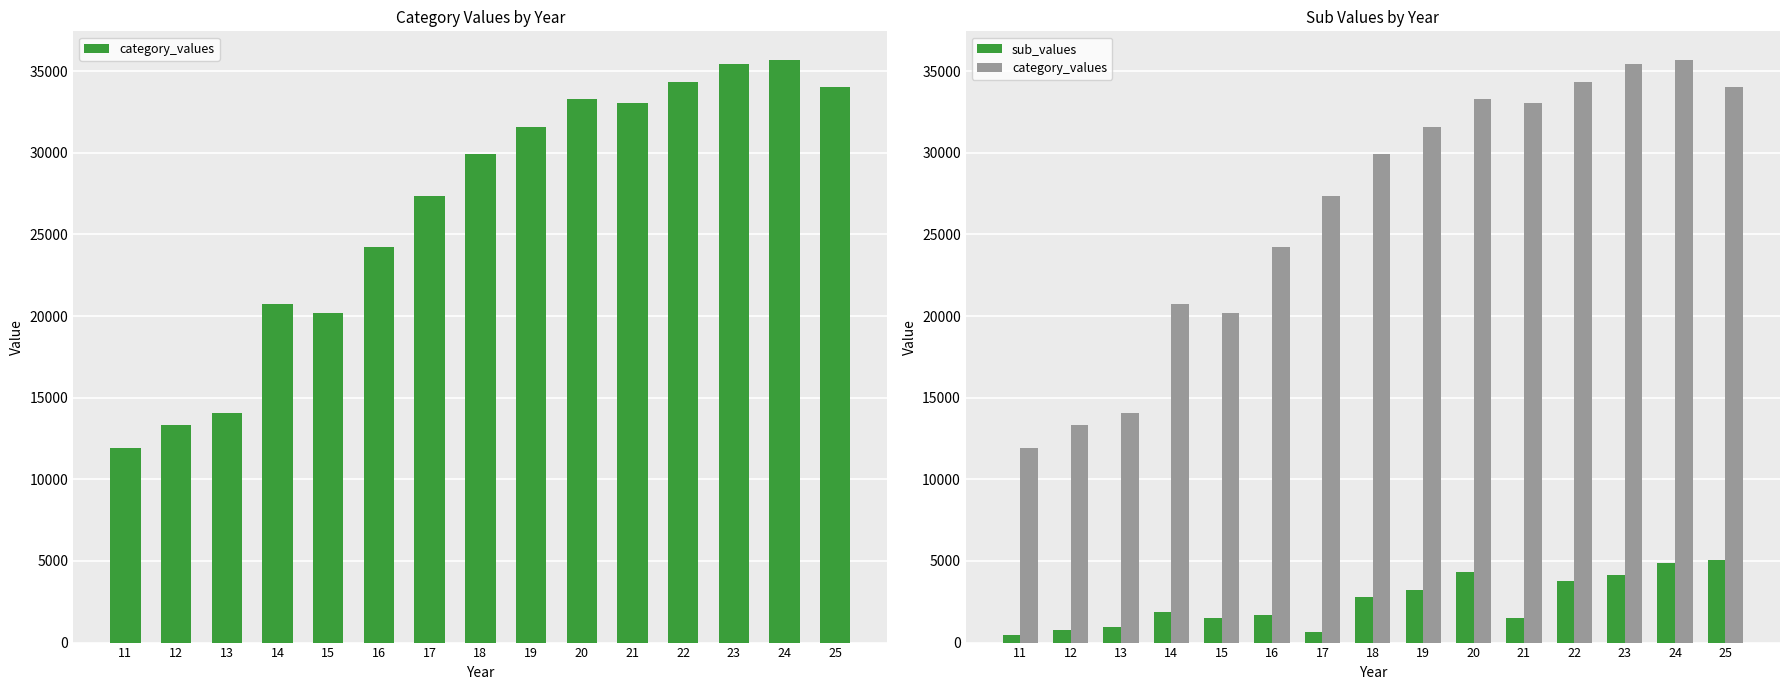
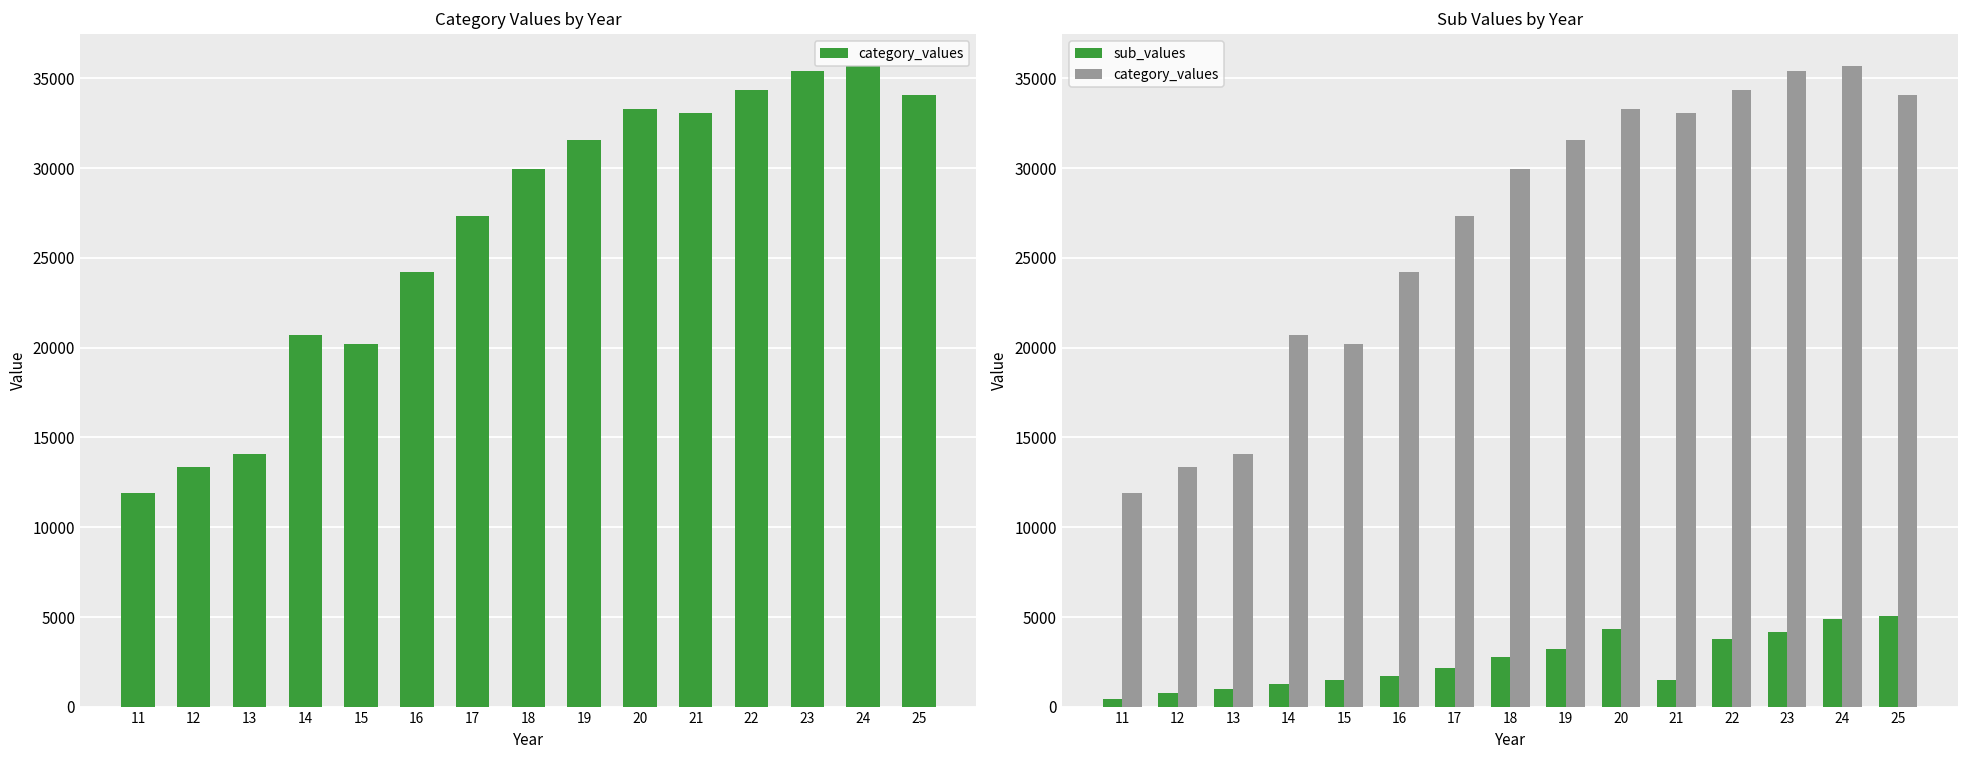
Sub Values by Year, sub_values, 14: 1900 -> 1200
Sub Values by Year, sub_values, 17: 700 -> 2100
